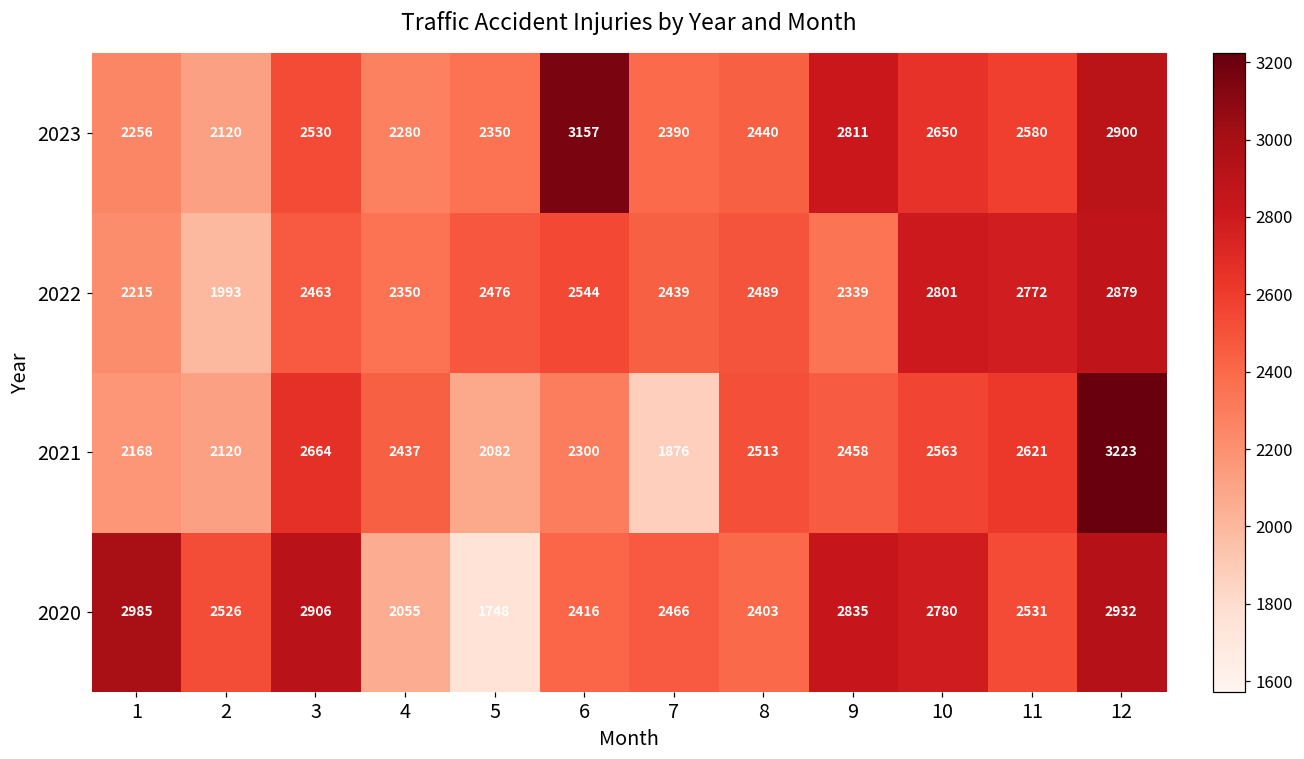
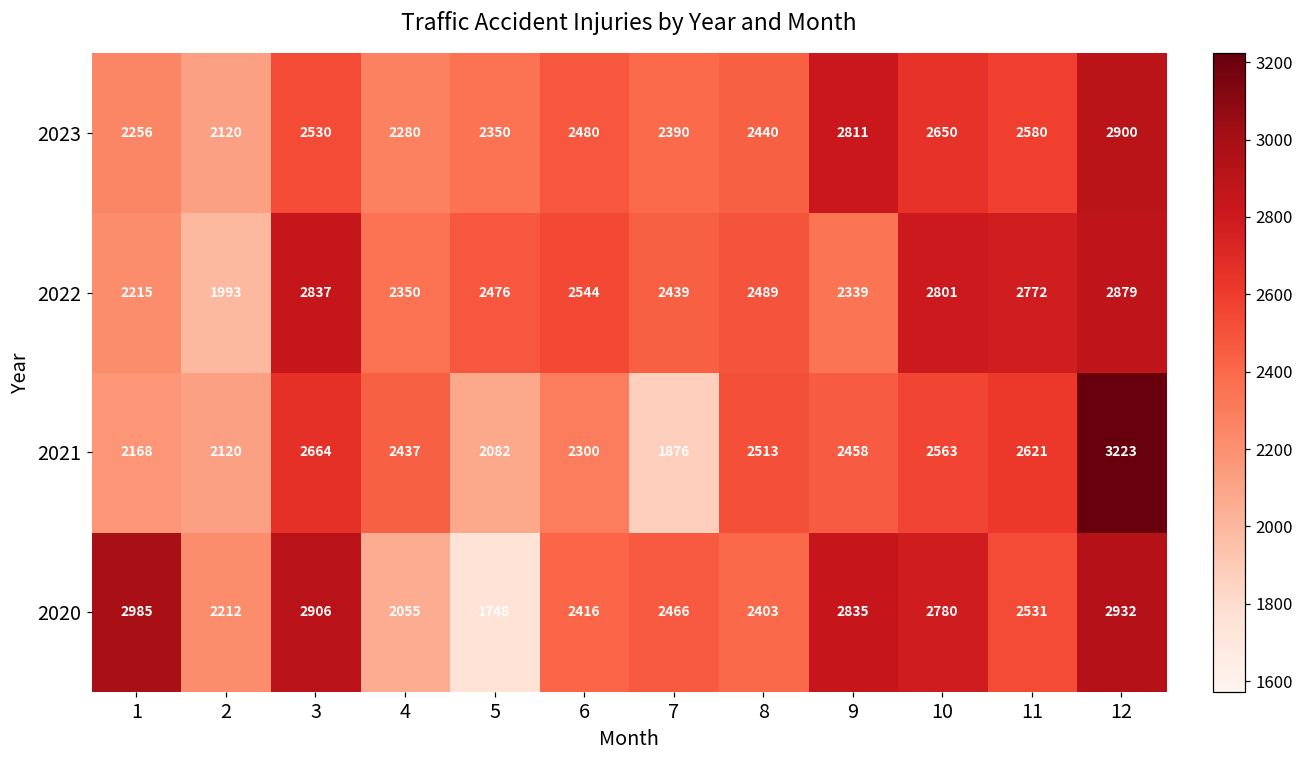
2023, 6: 3157 -> 2480
2022, 3: 2463 -> 2837
2020, 2: 2526 -> 2212
